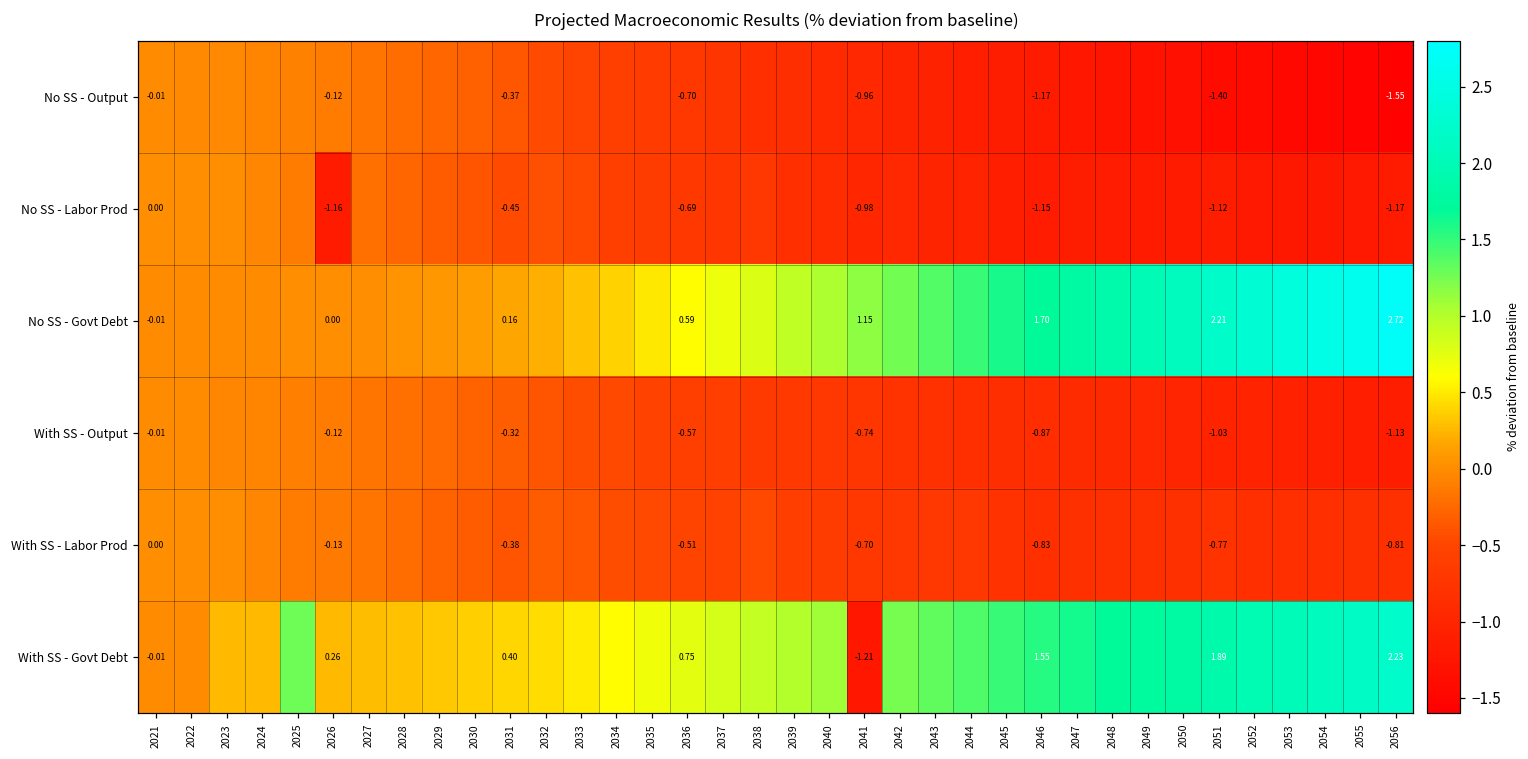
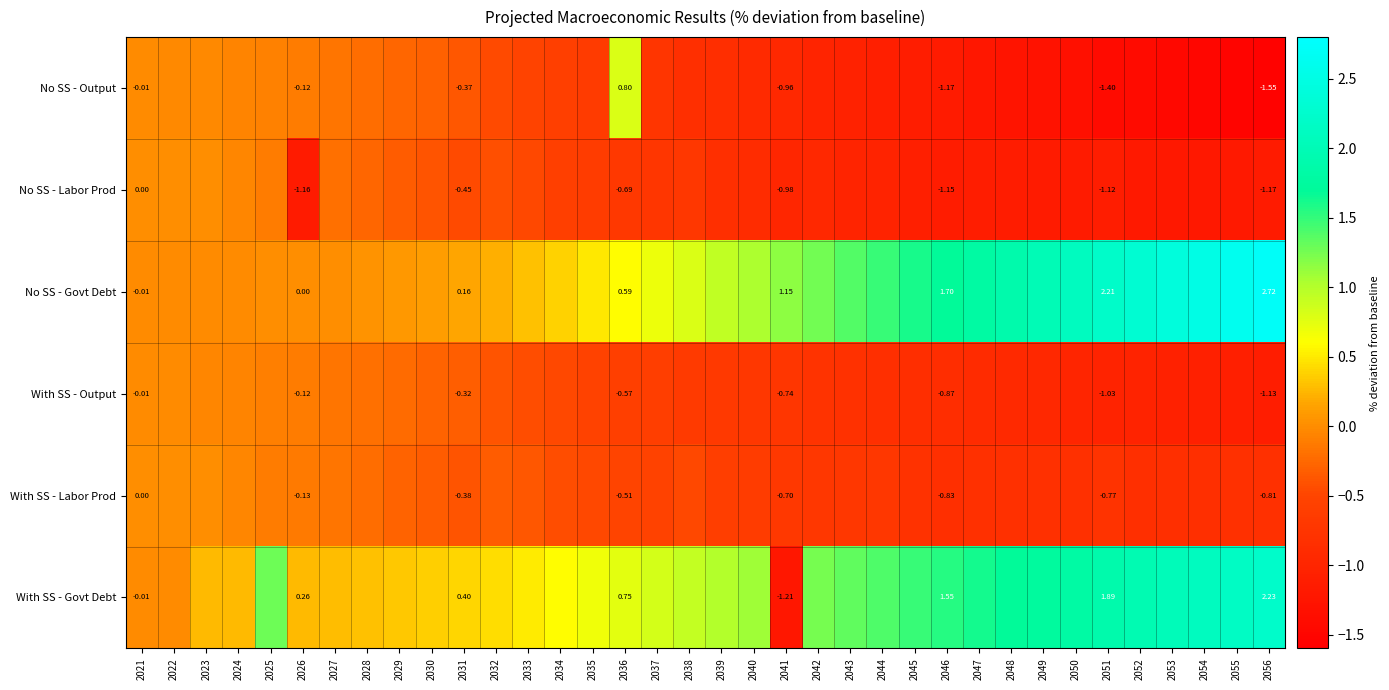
No SS - Output, 2036: -0.70 -> 0.80
